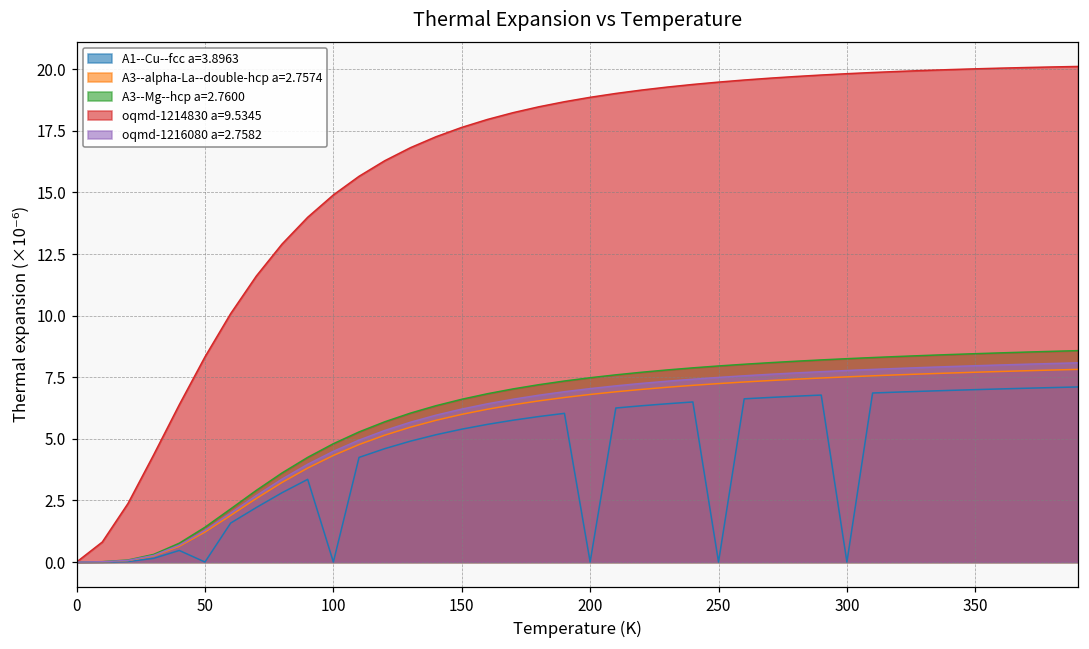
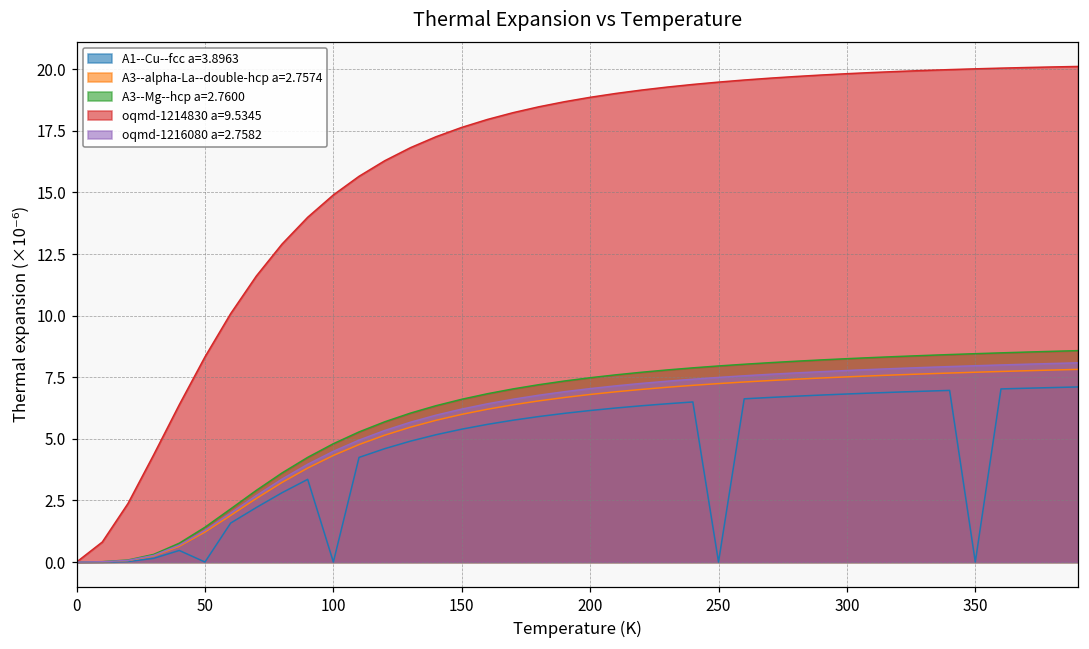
A1--Cu--fcc a=3.8963, 200: 0.0 -> 6.1
A1--Cu--fcc a=3.8963, 300: 0.0 -> 6.8
A1--Cu--fcc a=3.8963, 350: 7.0 -> 0.0
